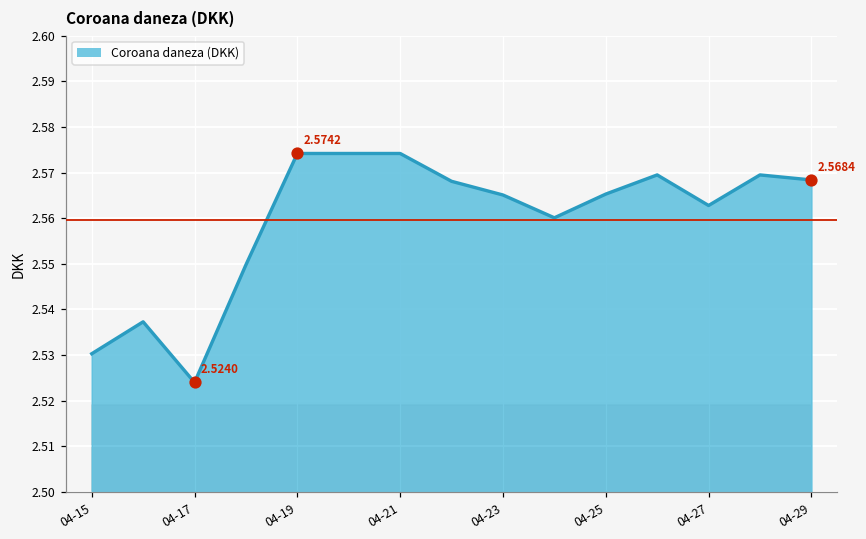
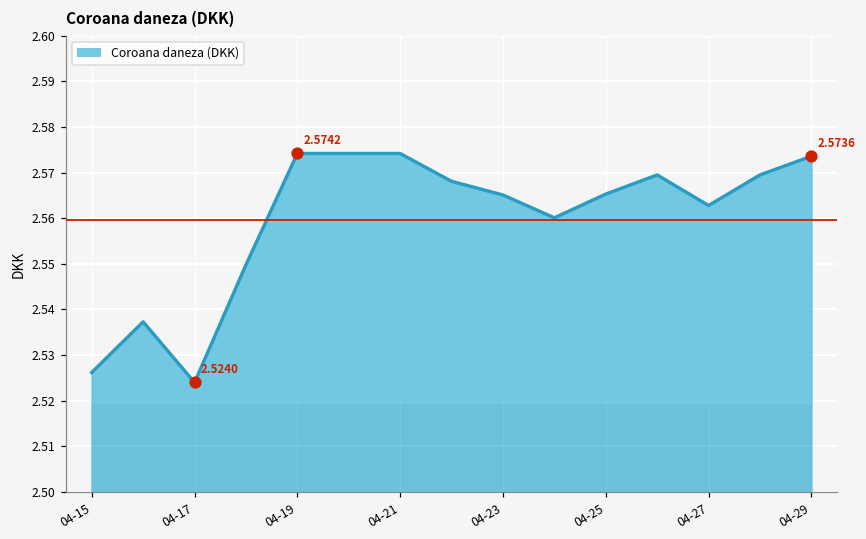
Coroana daneza (DKK), 04-15: 2.530 -> 2.526
Coroana daneza (DKK), 04-29: 2.5684 -> 2.5736
